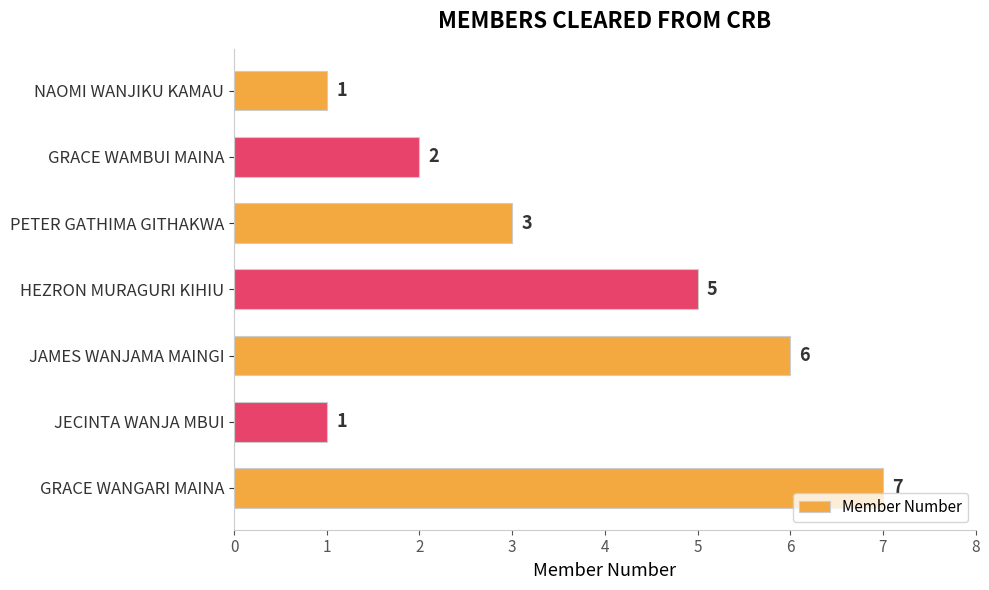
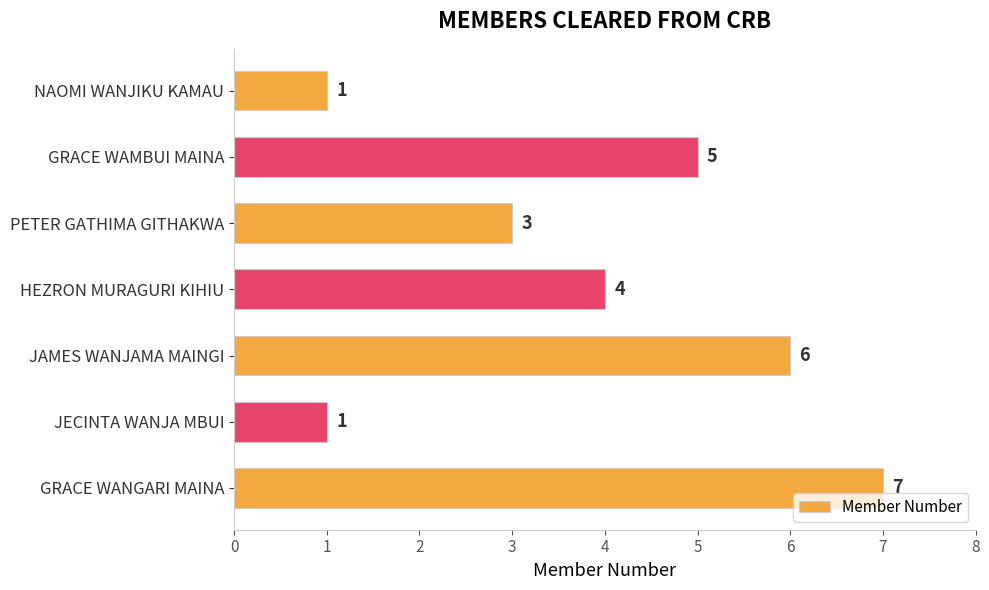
GRACE WAMBUI MAINA: 2 -> 5
HEZRON MURAGURI KIHIU: 5 -> 4
